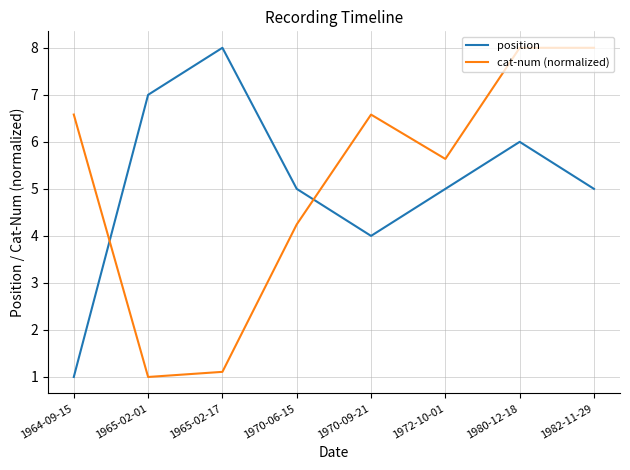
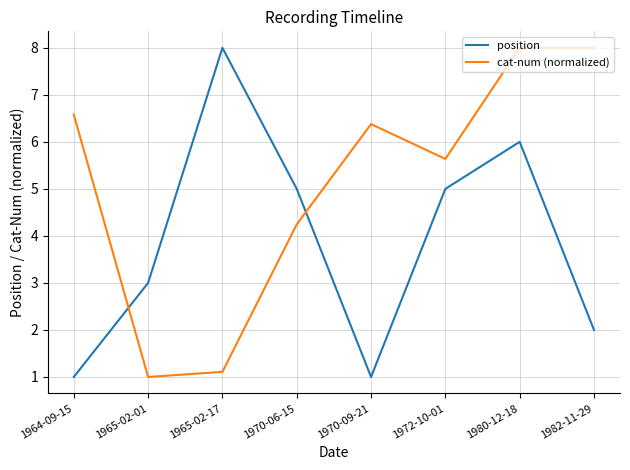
position, 1965-02-01: 7 -> 3
position, 1970-09-21: 4 -> 1
cat-num (normalized), 1970-09-21: 6.6 -> 6.4
position, 1982-11-29: 5 -> 2
